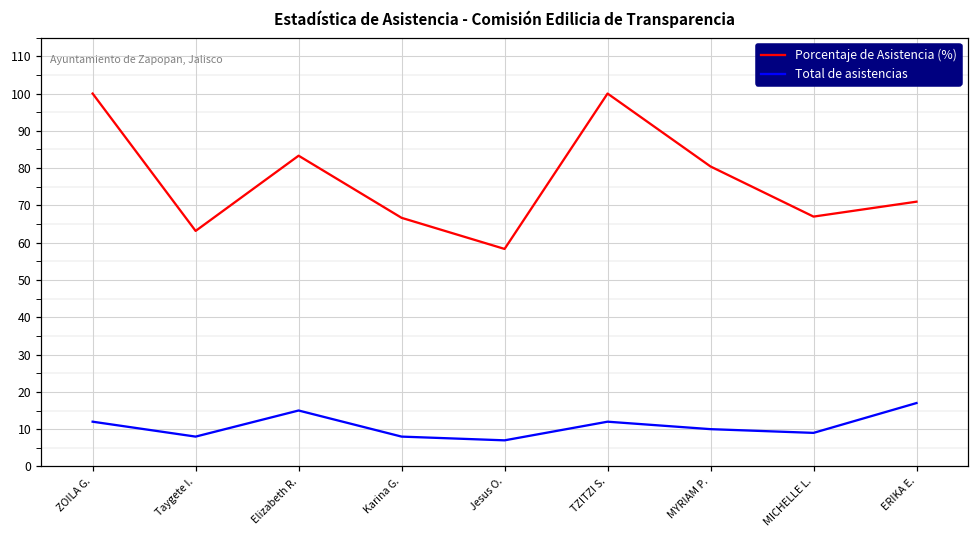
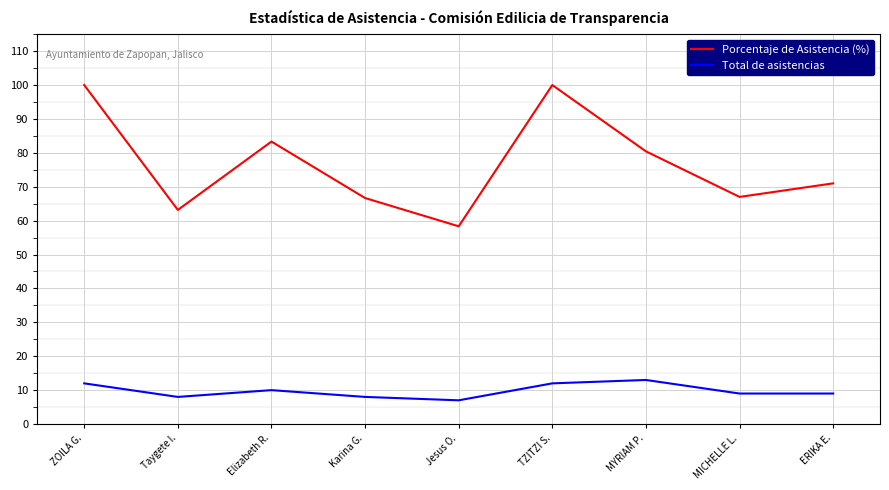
Total de asistencias, Elizabeth R.: 15 -> 10
Total de asistencias, MYRIAM P.: 10 -> 13
Total de asistencias, ERIKA E.: 17 -> 9
